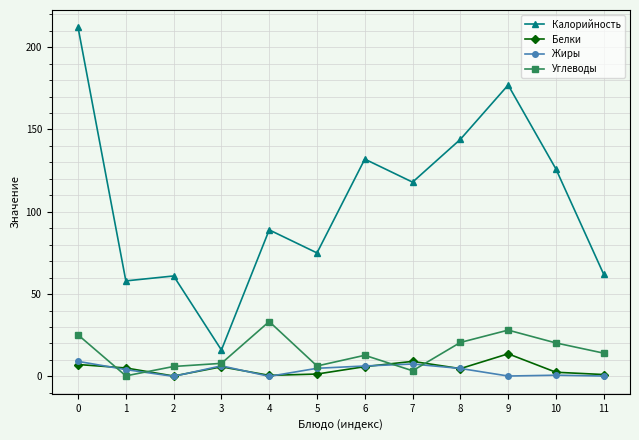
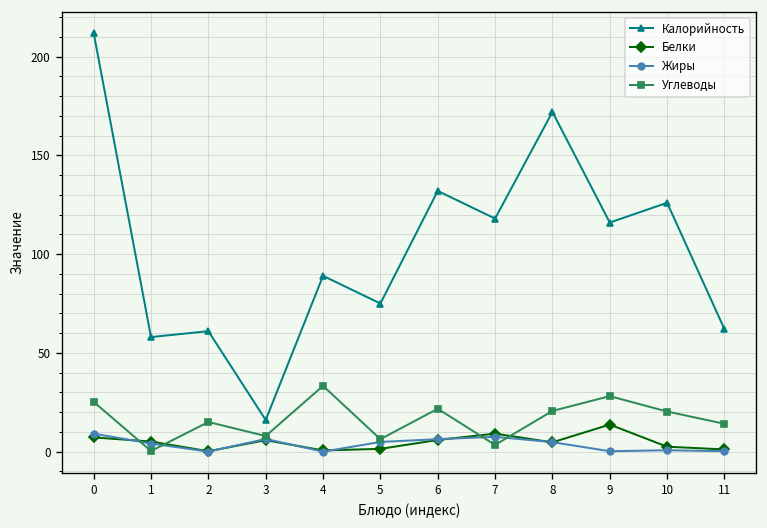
Углеводы, 2: 6 -> 15
Углеводы, 6: 13 -> 22
Калорийность, 8: 144 -> 172
Калорийность, 9: 177 -> 116
